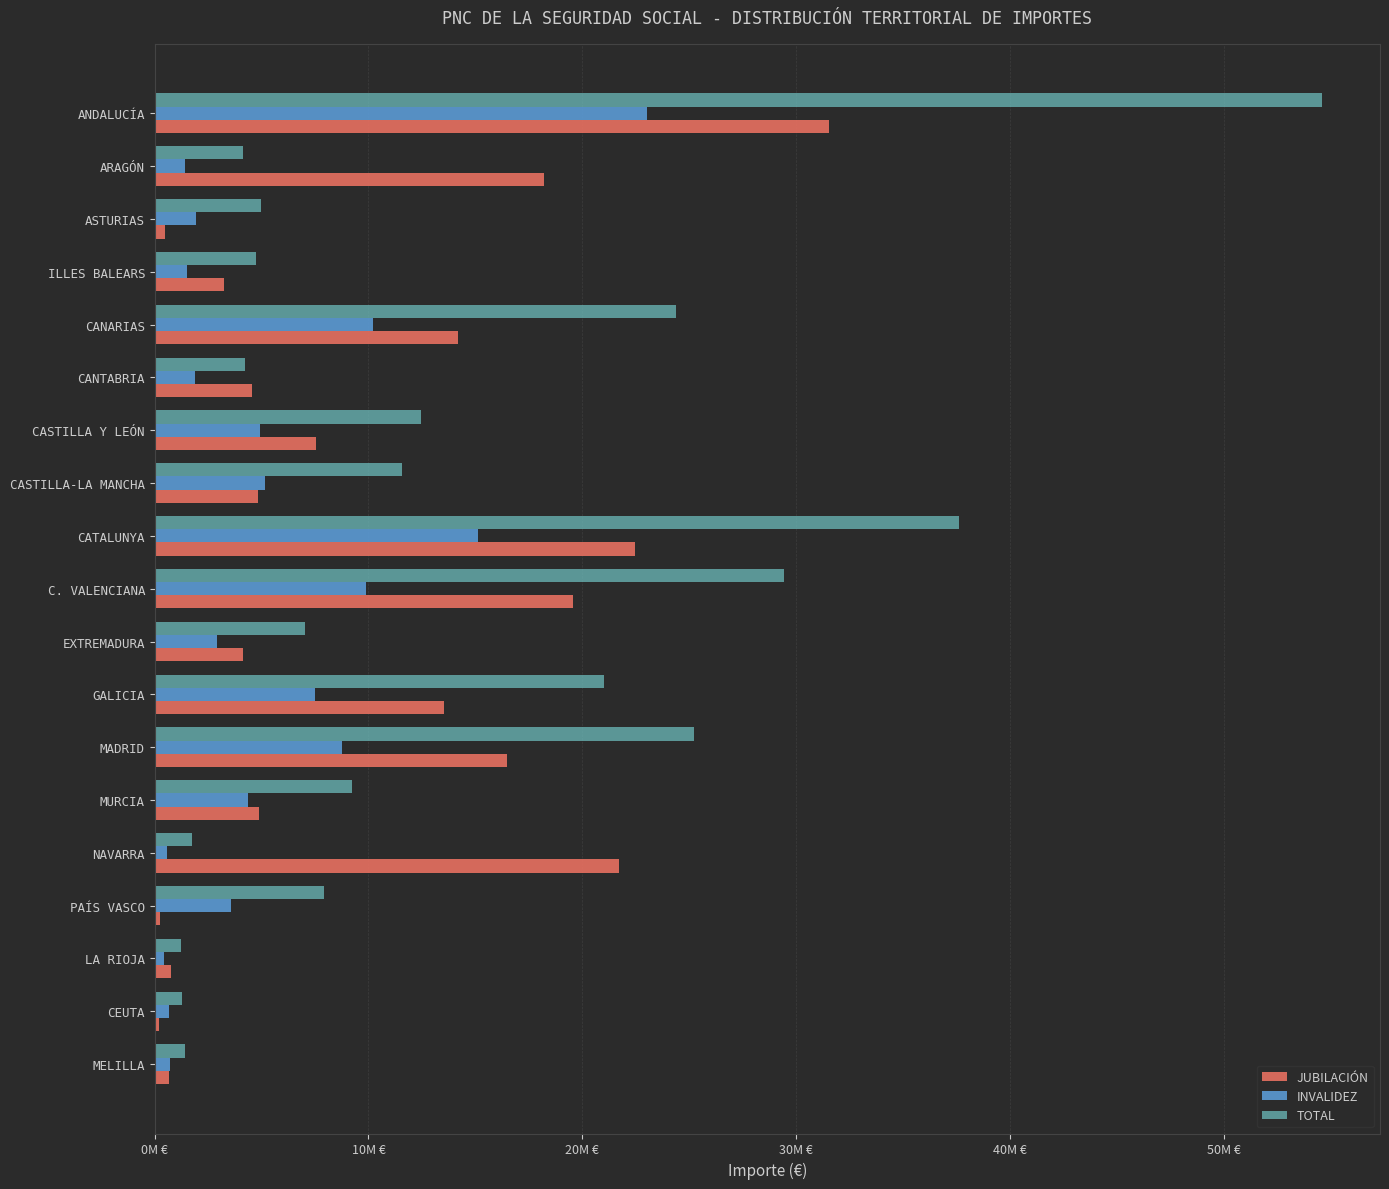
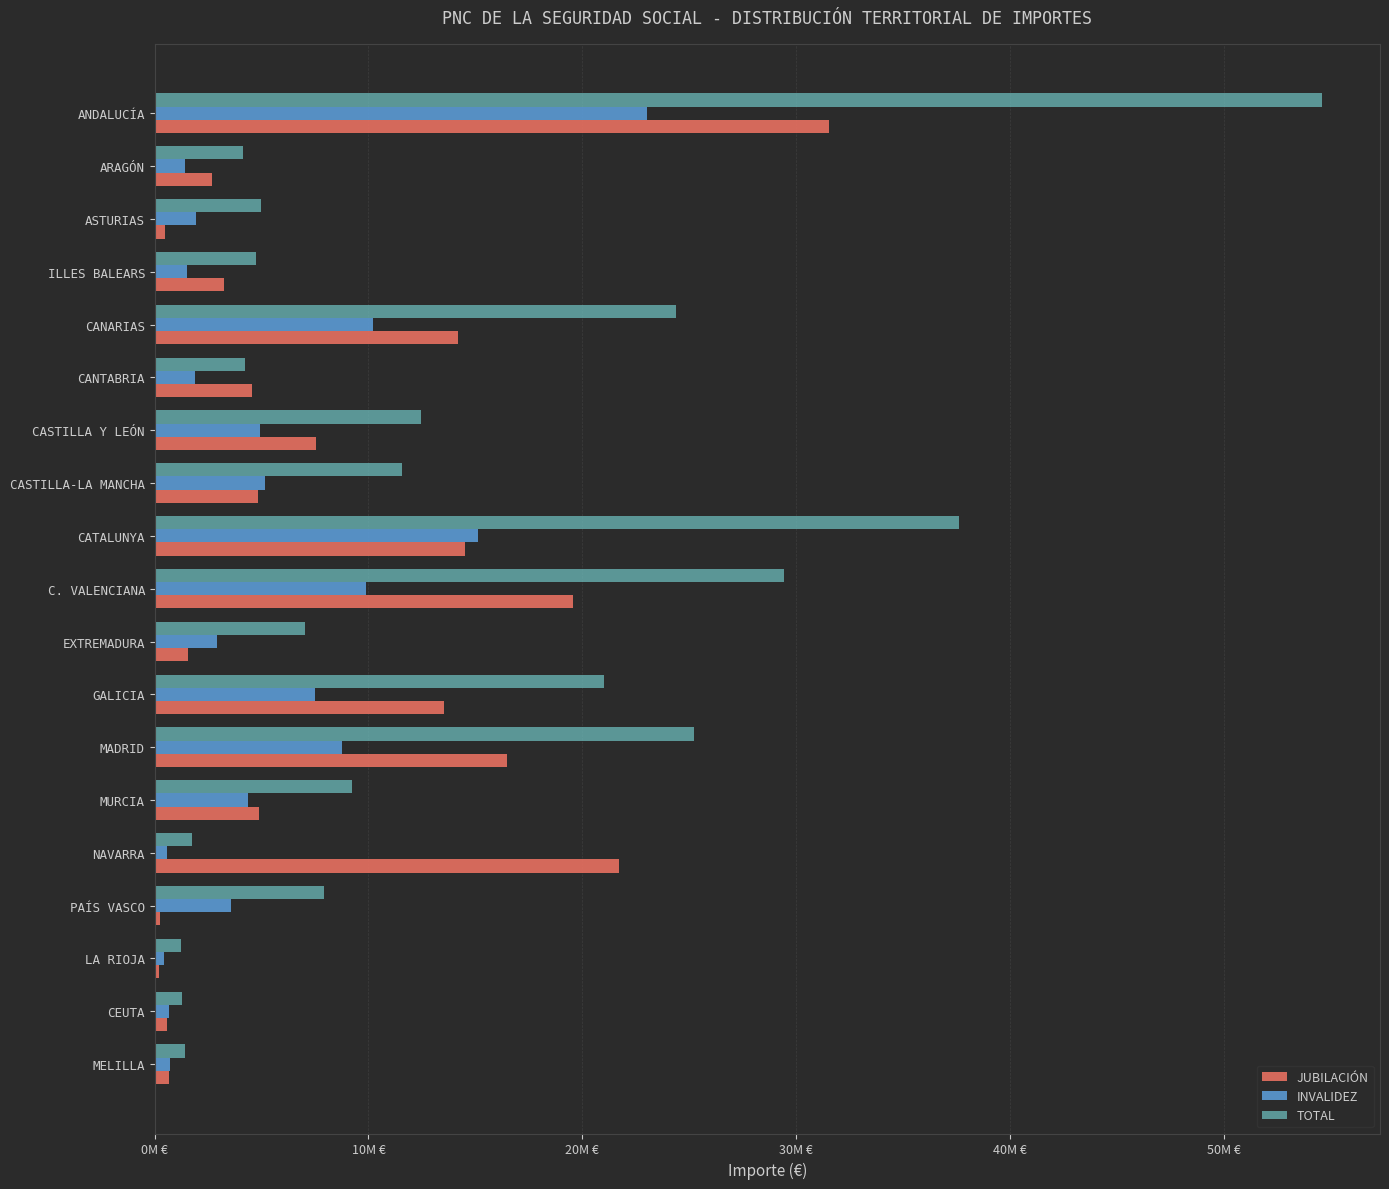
JUBILACIÓN, ARAGÓN: 18.2M € -> 2.7M €
JUBILACIÓN, CATALUNYA: 22.5M € -> 14.5M €
JUBILACIÓN, EXTREMADURA: 4.1M € -> 1.5M €
JUBILACIÓN, LA RIOJA: 0.8M € -> 0.2M €
JUBILACIÓN, CEUTA: 0.2M € -> 0.6M €
